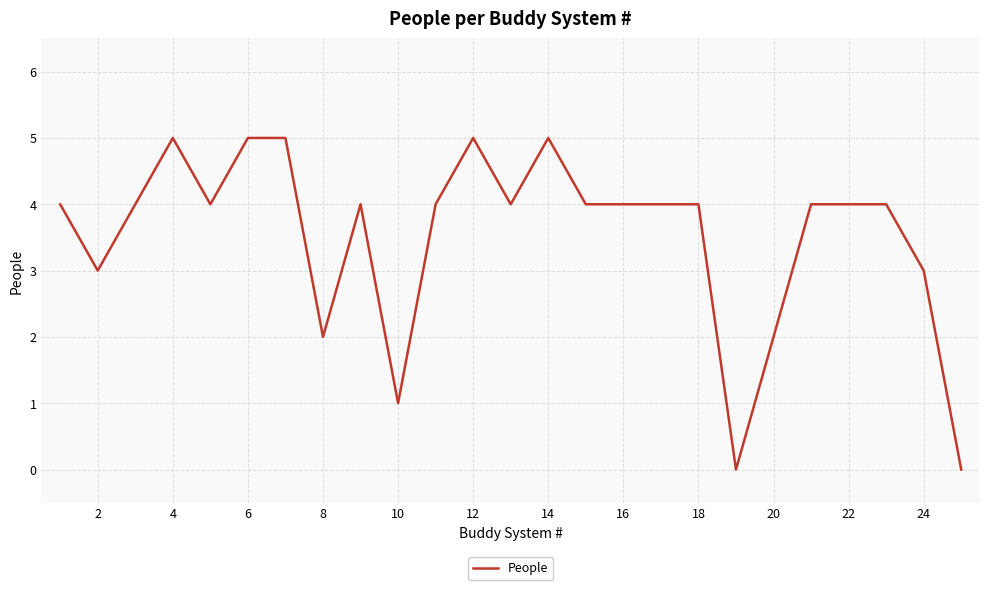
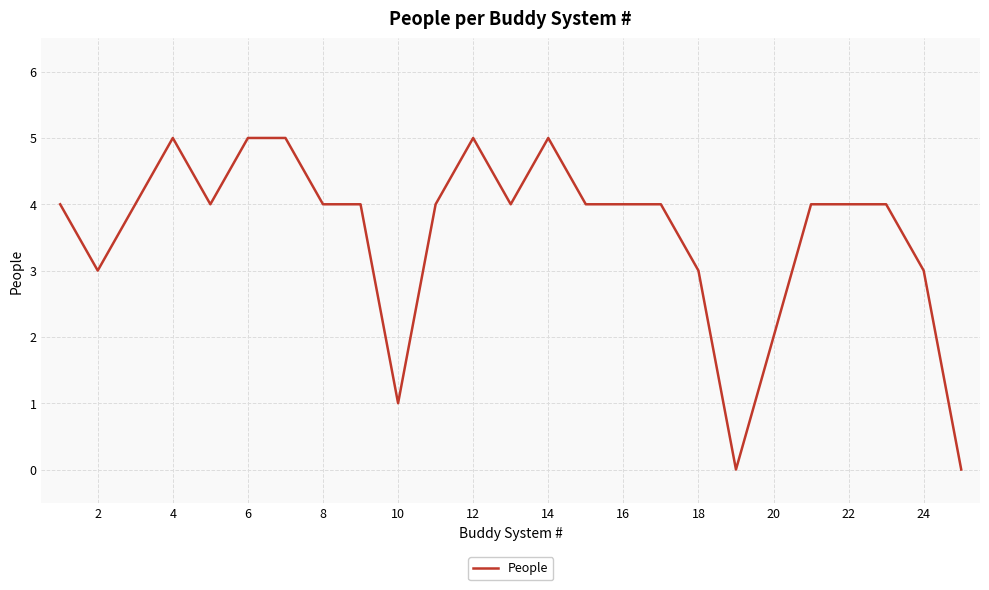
8: 2 -> 4
18: 4 -> 3
